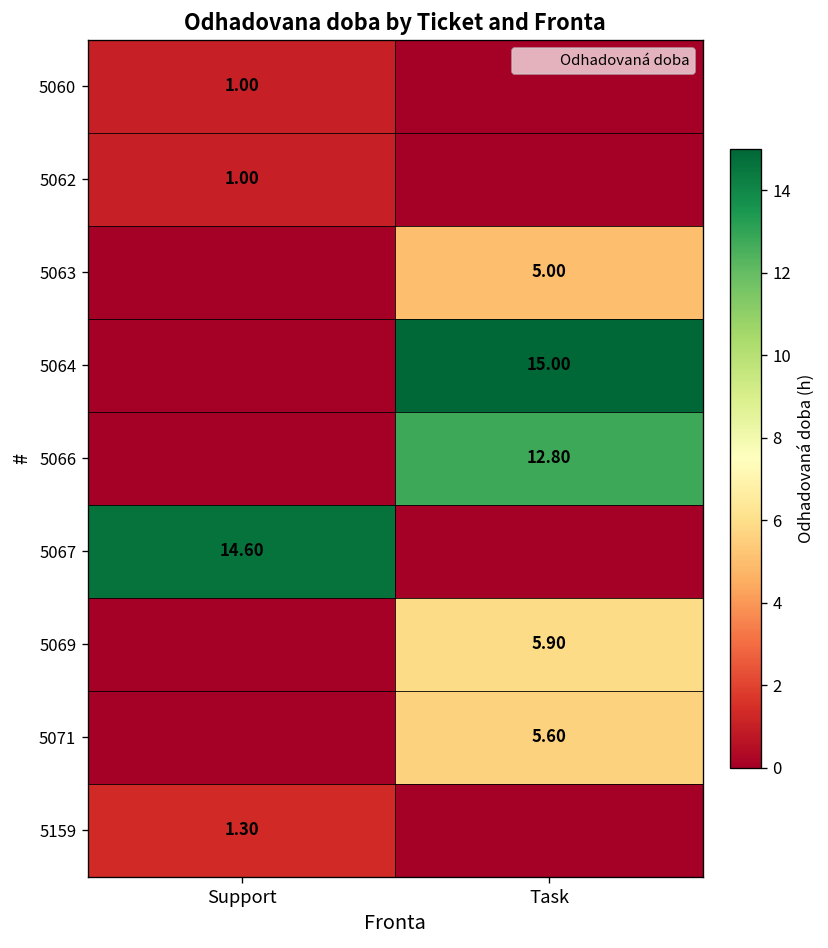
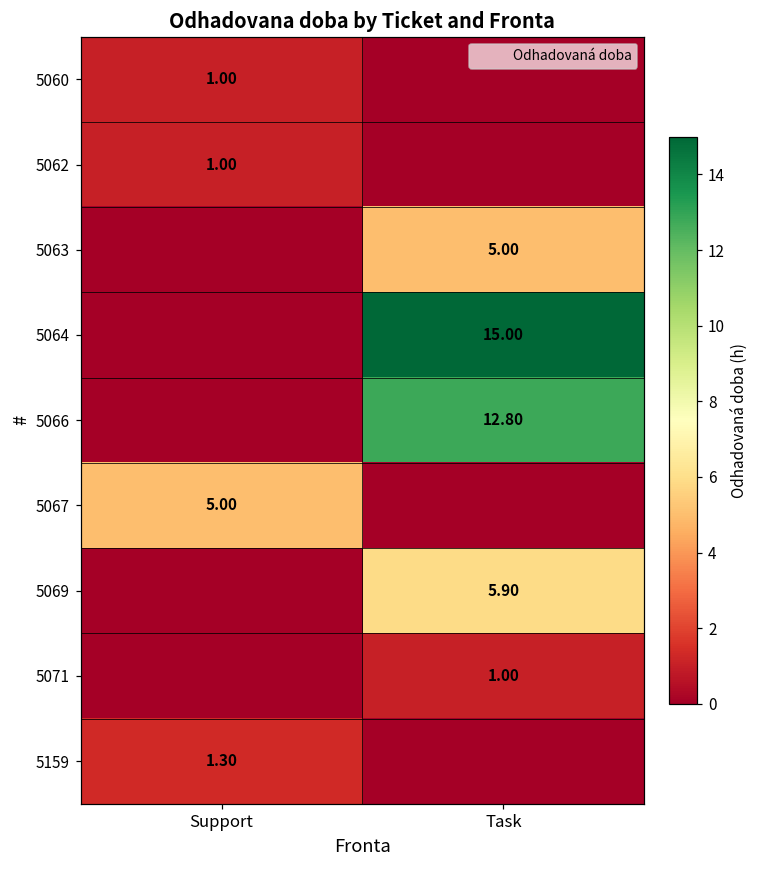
5067, Support: 14.60 -> 5.00
5071, Task: 5.60 -> 1.00
